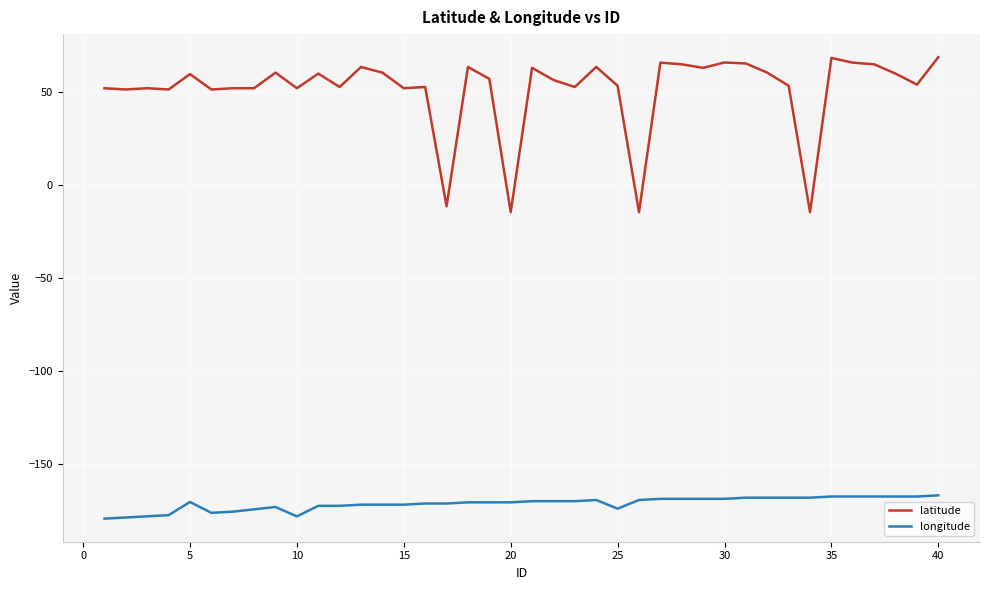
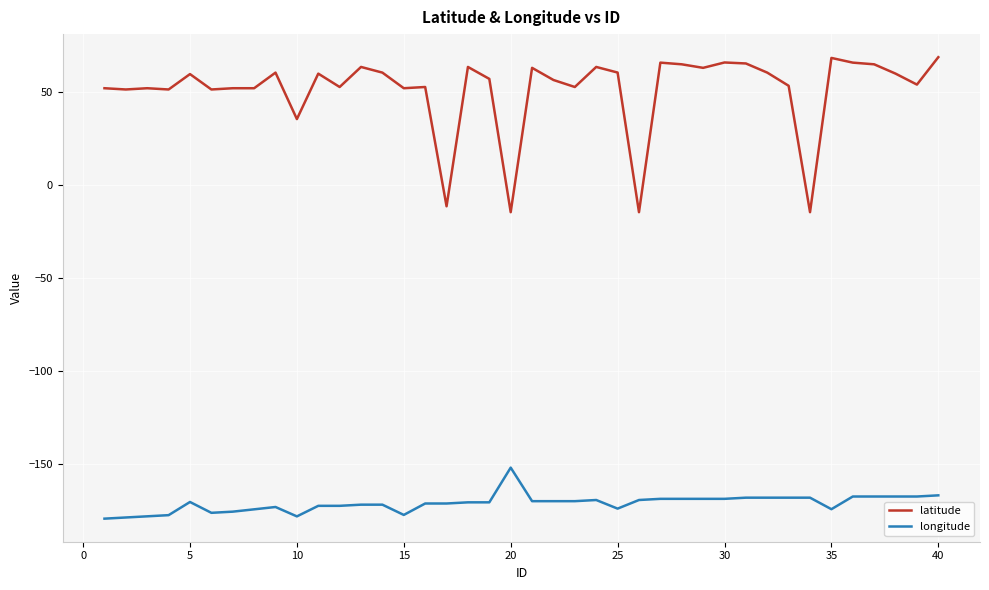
latitude, 10: 52 -> 36
longitude, 15: -172 -> -177
longitude, 20: -170 -> -152
latitude, 25: 53 -> 61
longitude, 35: -167 -> -174
